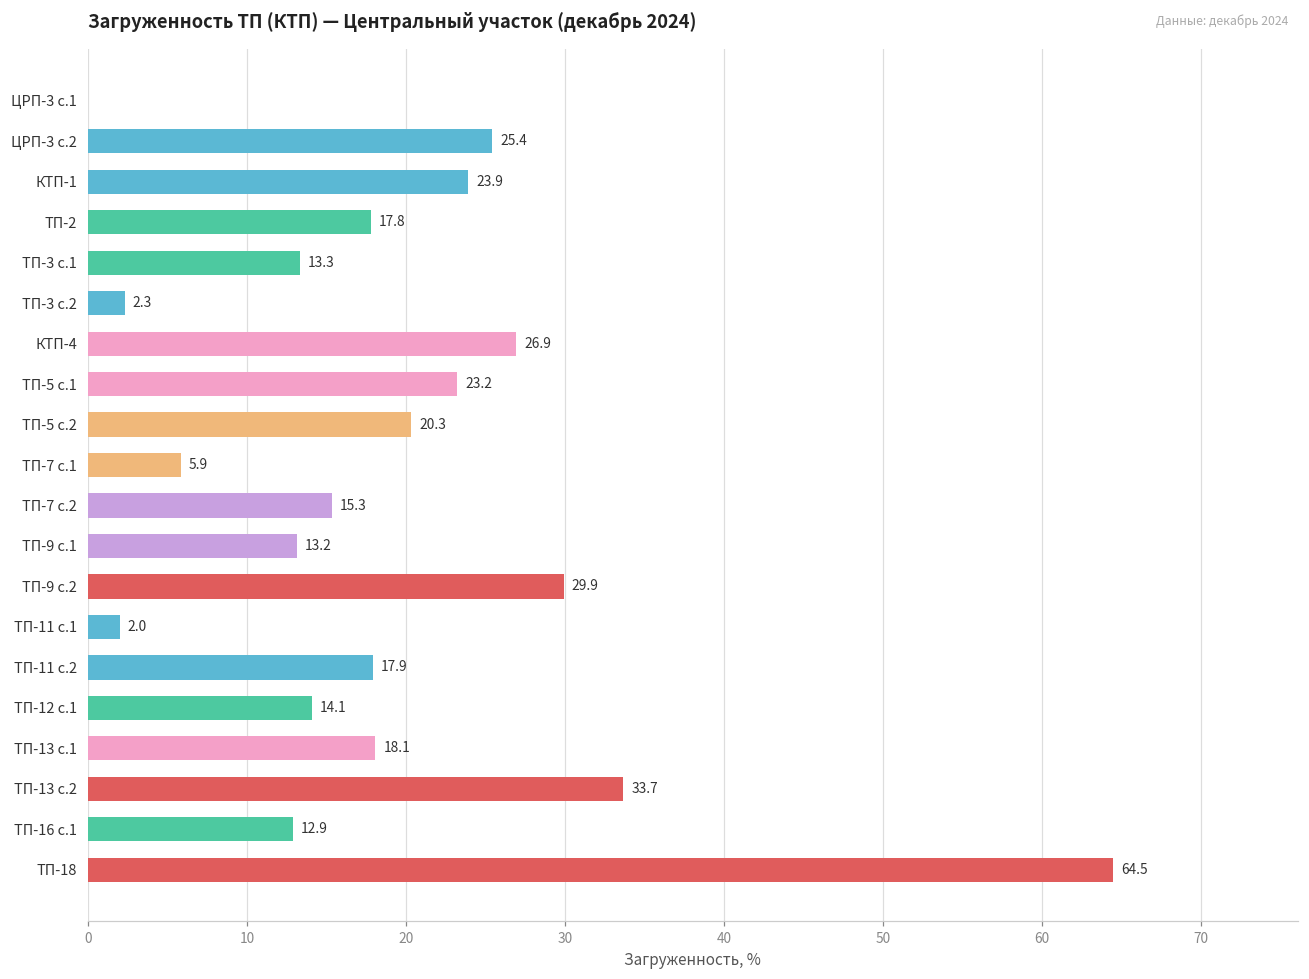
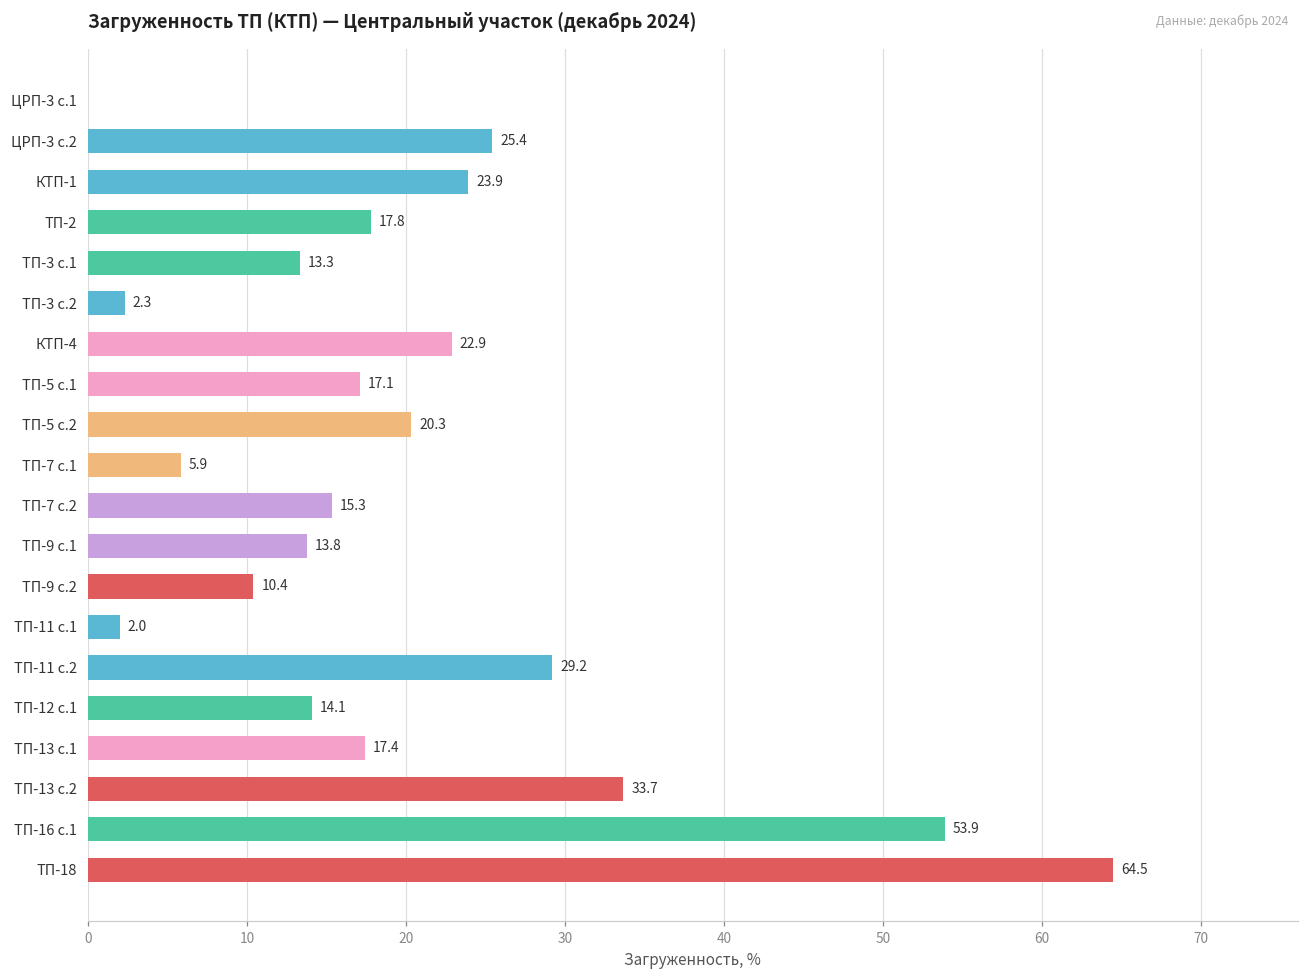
КТП-4: 26.9 -> 22.9
ТП-5 с.1: 23.2 -> 17.1
ТП-9 с.1: 13.2 -> 13.8
ТП-9 с.2: 29.9 -> 10.4
ТП-11 с.2: 17.9 -> 29.2
ТП-13 с.1: 18.1 -> 17.4
ТП-16 с.1: 12.9 -> 53.9
